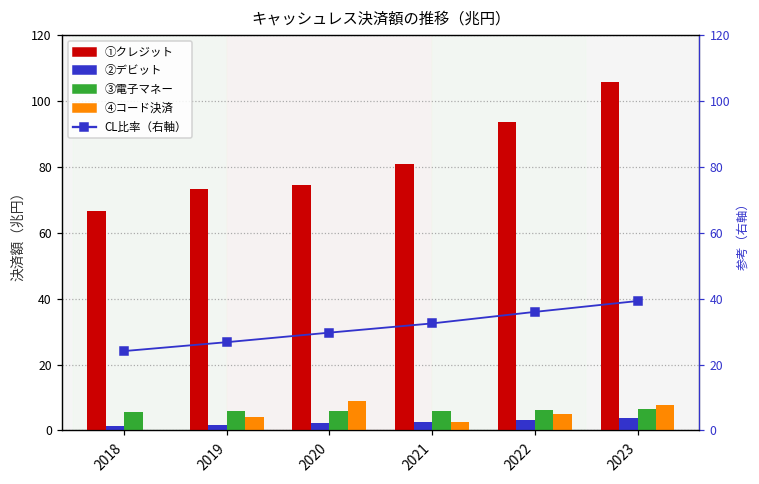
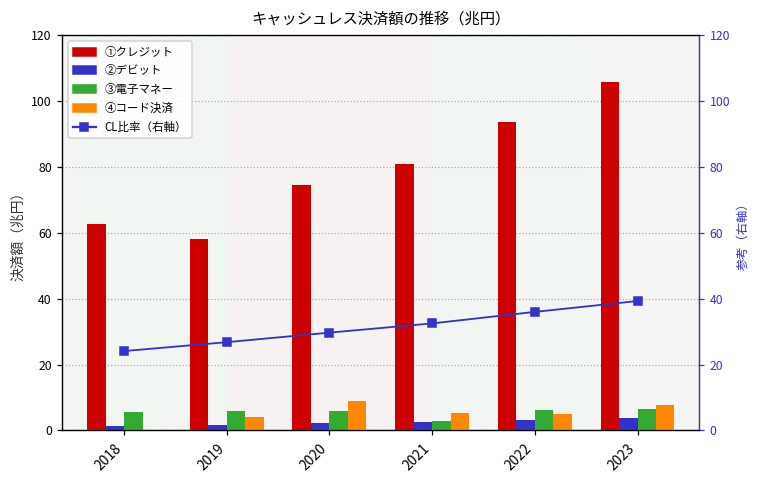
①クレジット, 2018: 67 -> 63
①クレジット, 2019: 73 -> 58
③電子マネー, 2021: 6 -> 3
④コード決済, 2021: 2 -> 5
